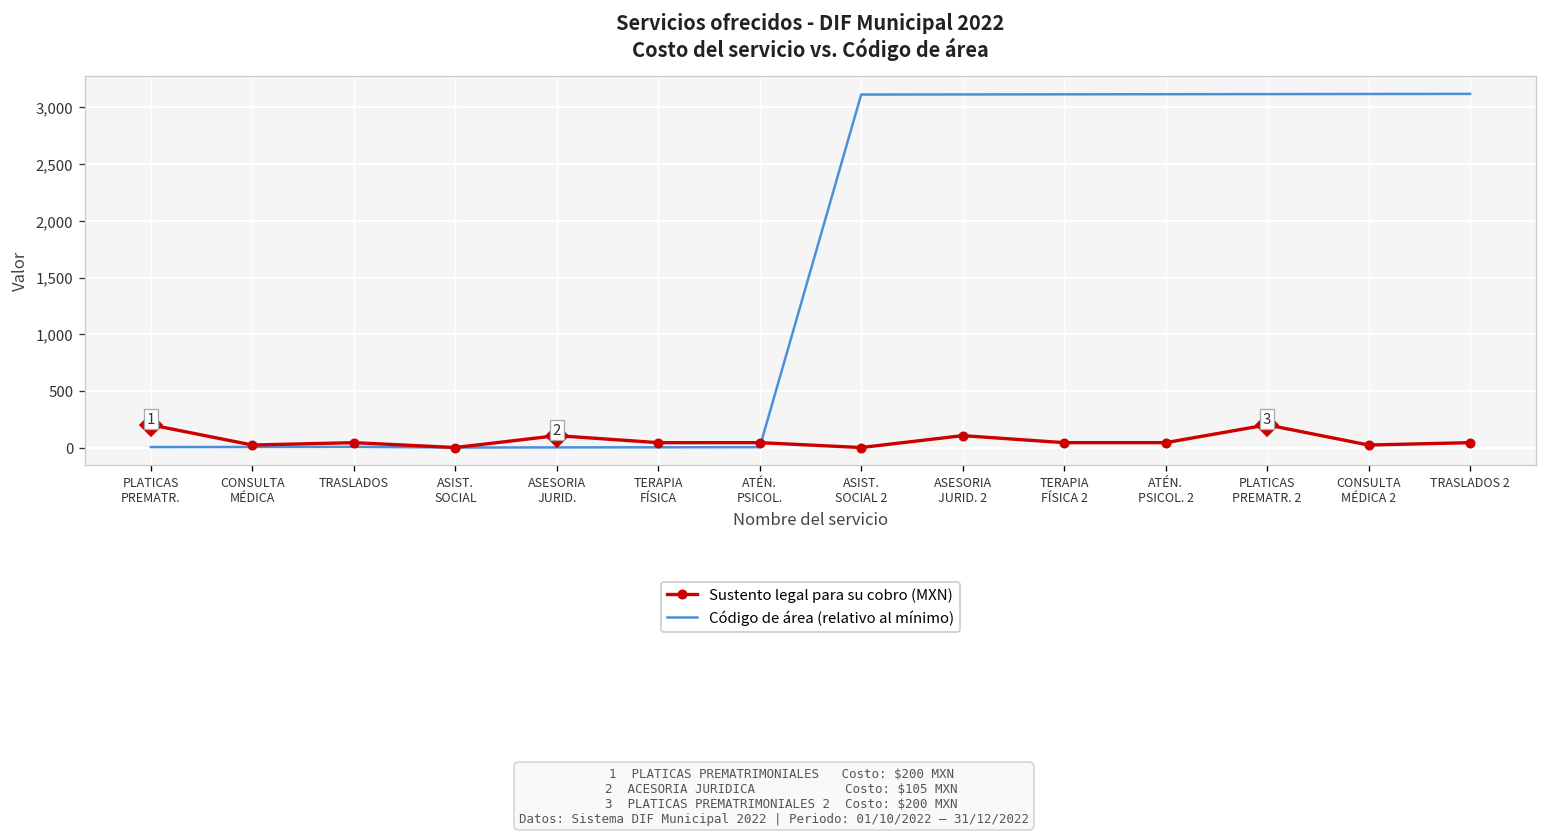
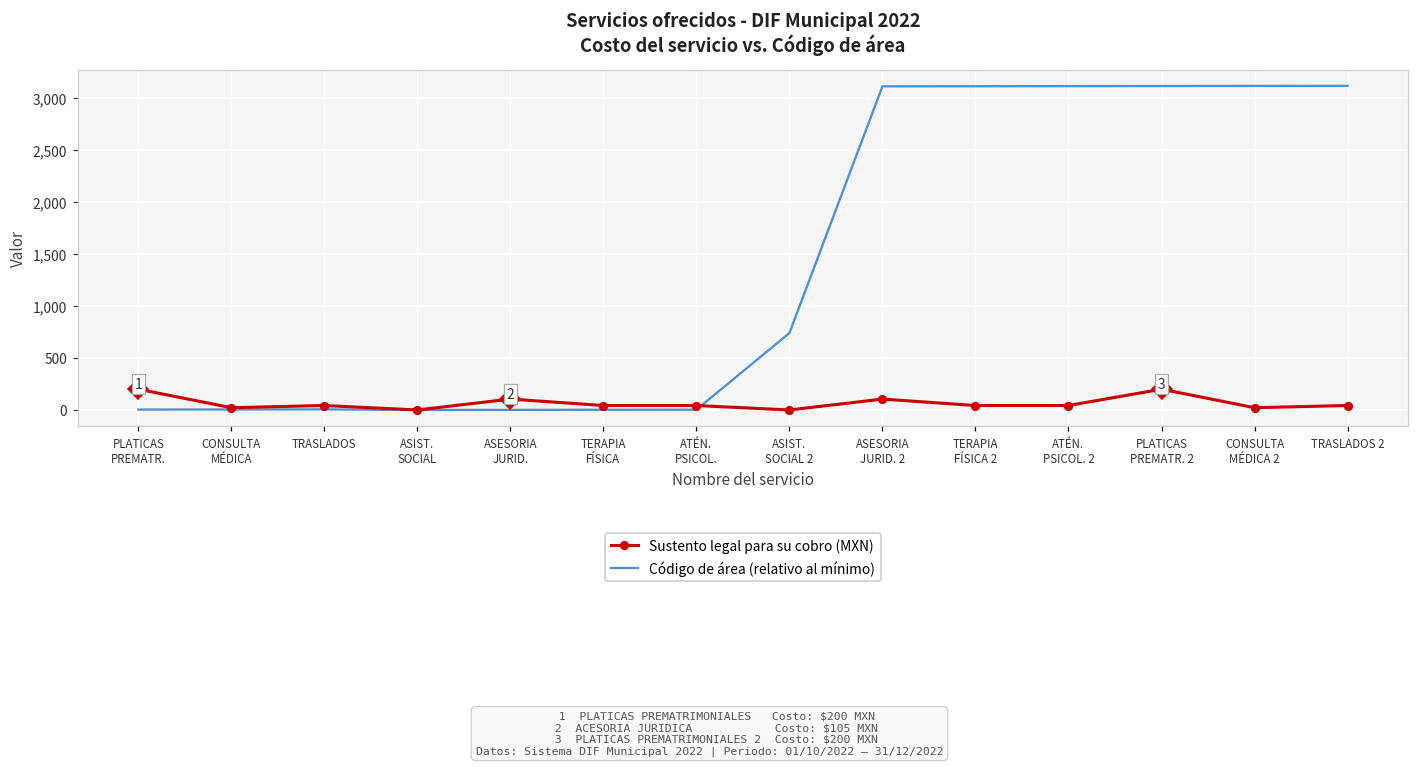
Código de área (relativo al mínimo), ASIST. SOCIAL 2: 3,100 -> 700
